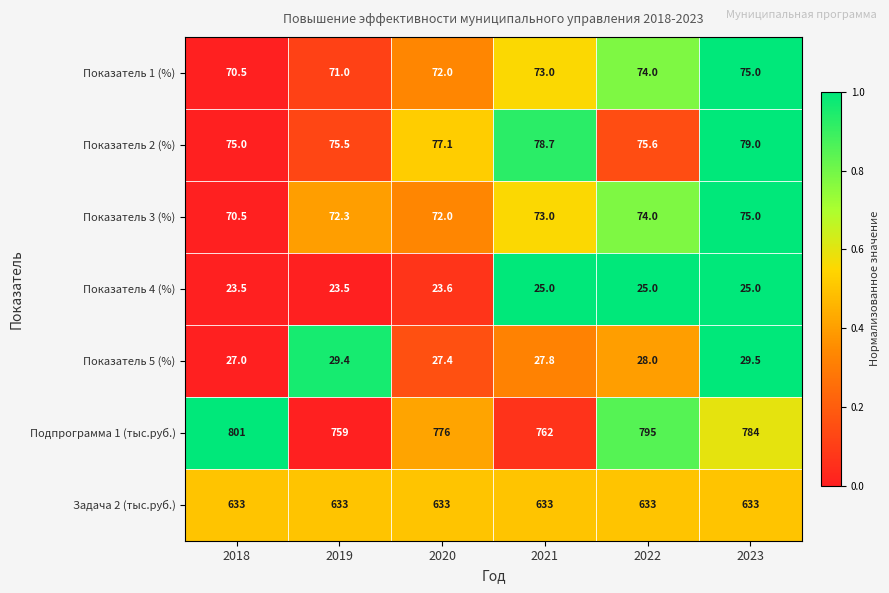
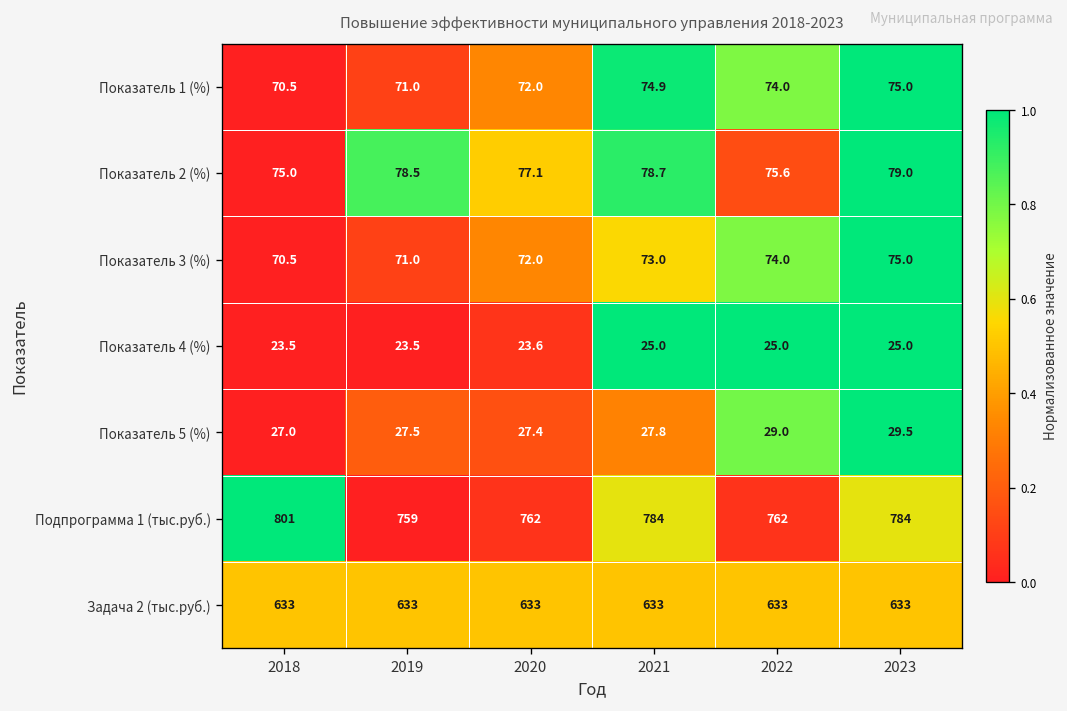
Показатель 1 (%), 2021: 73.0 -> 74.9
Показатель 2 (%), 2019: 75.5 -> 78.5
Показатель 3 (%), 2019: 72.3 -> 71.0
Показатель 5 (%), 2019: 29.4 -> 27.5
Показатель 5 (%), 2022: 28.0 -> 29.0
Подпрограмма 1 (тыс.руб.), 2020: 776 -> 762
Подпрограмма 1 (тыс.руб.), 2021: 762 -> 784
Подпрограмма 1 (тыс.руб.), 2022: 795 -> 762
